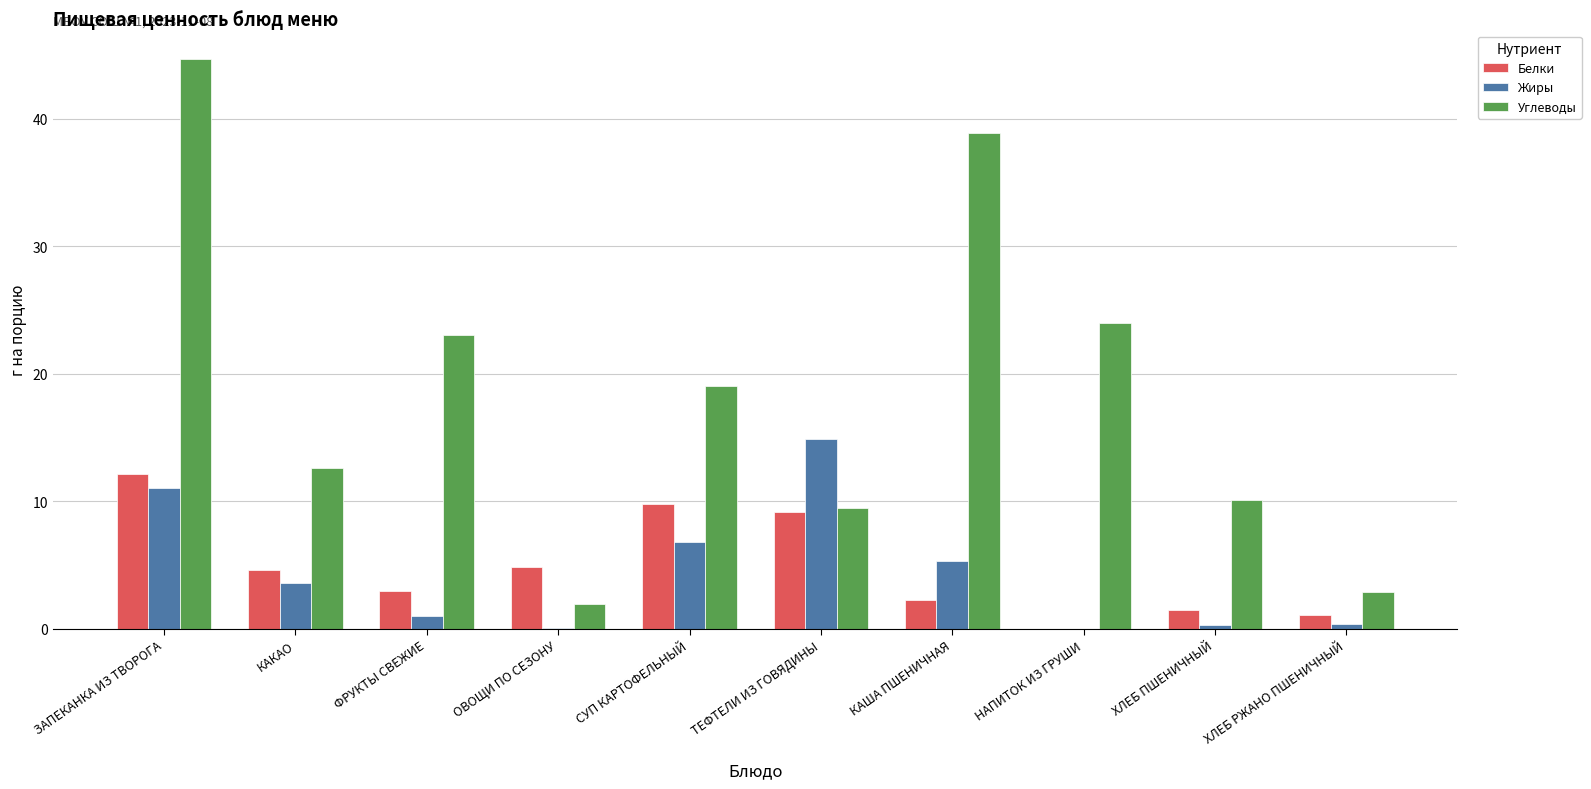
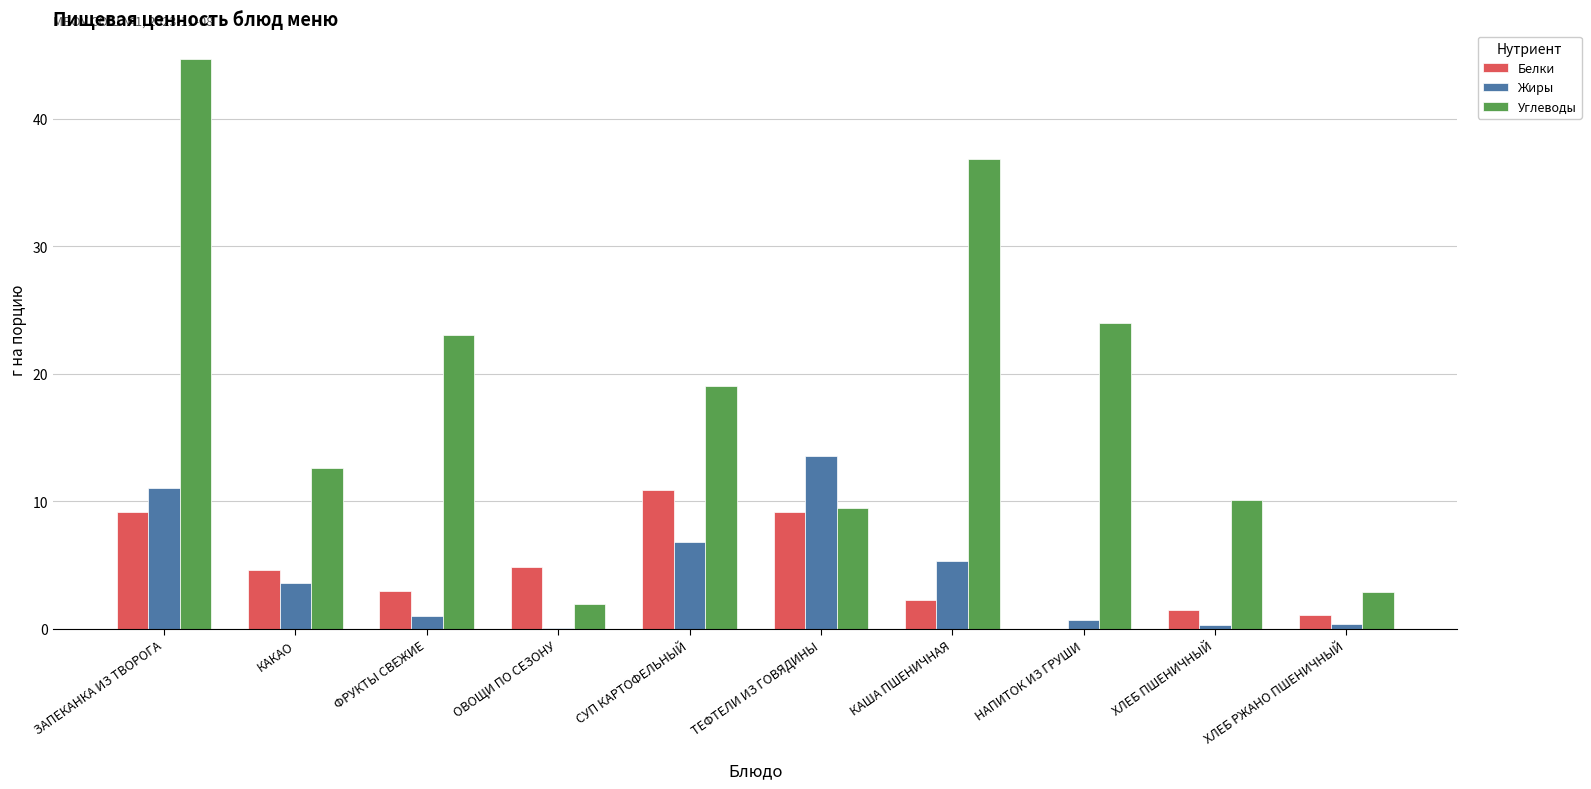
Белки, ЗАПЕКАНКА ИЗ ТВОРОГА: 12.1 -> 9.2
Белки, СУП КАРТОФЕЛЬНЫЙ: 9.8 -> 10.9
Жиры, ТЕФТЕЛИ ИЗ ГОВЯДИНЫ: 14.9 -> 13.5
Углеводы, КАША ПШЕНИЧНАЯ: 38.9 -> 36.9
Жиры, НАПИТОК ИЗ ГРУШИ: 0.0 -> 0.7
